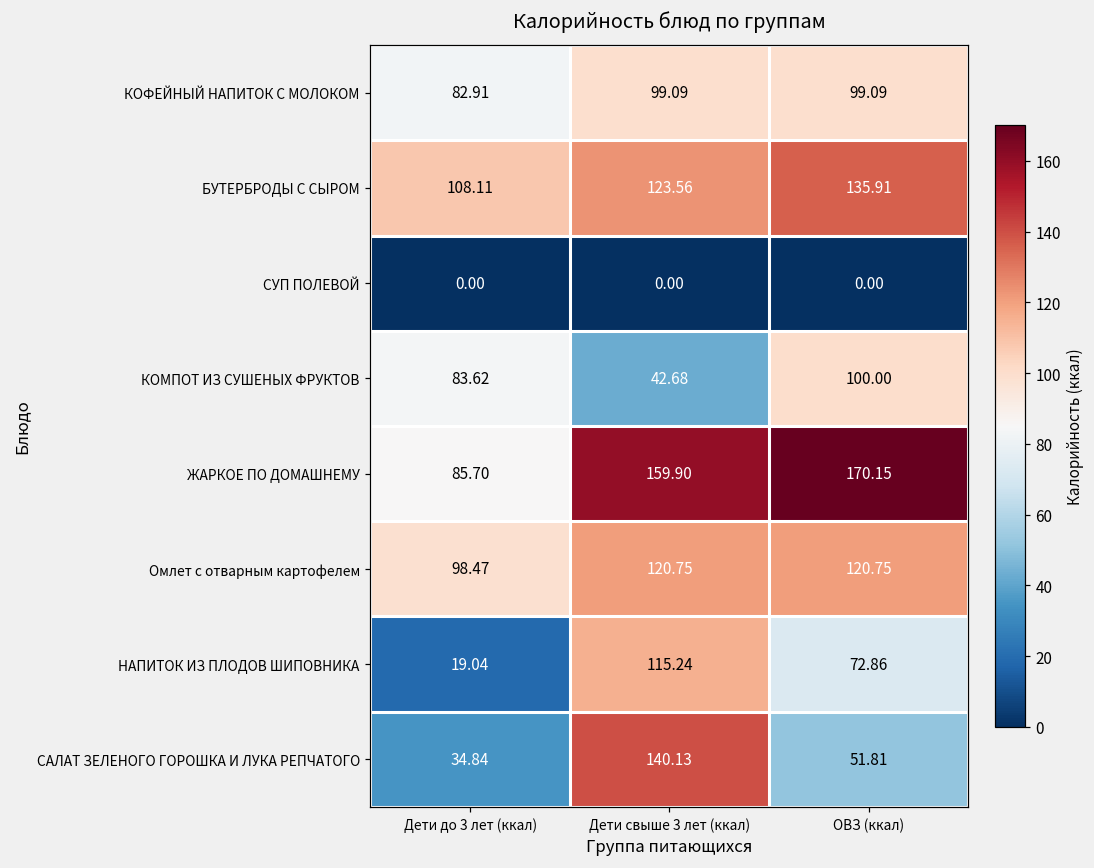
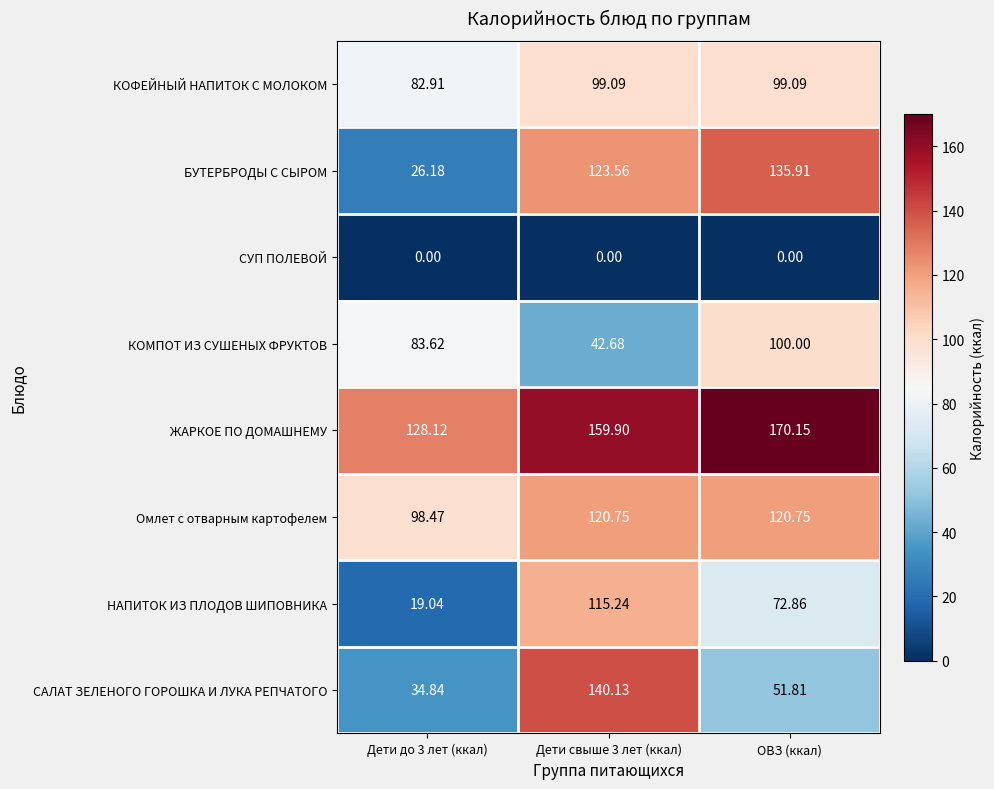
БУТЕРБРОДЫ С СЫРОМ, Дети до 3 лет (ккал): 108.11 -> 26.18
ЖАРКОЕ ПО ДОМАШНЕМУ, Дети до 3 лет (ккал): 85.70 -> 128.12
